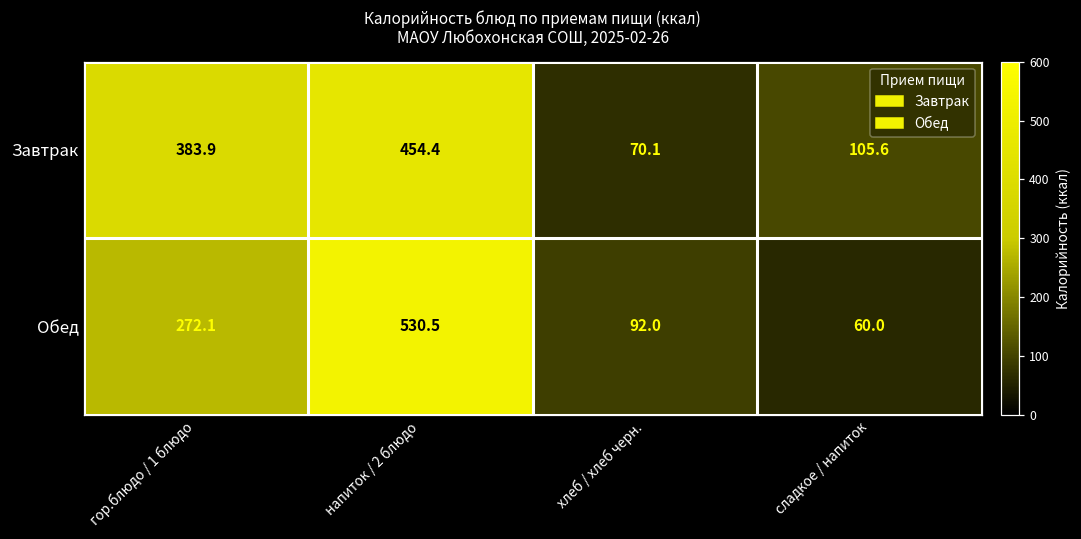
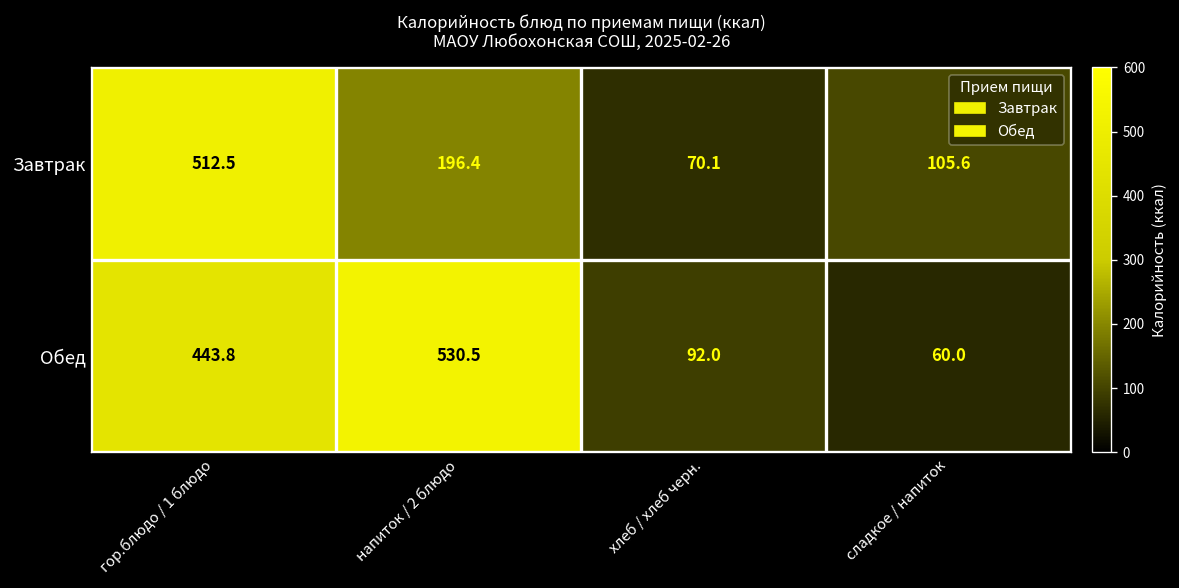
Завтрак, гор.блюдо / 1 блюдо: 383.9 -> 512.5
Завтрак, напиток / 2 блюдо: 454.4 -> 196.4
Обед, гор.блюдо / 1 блюдо: 272.1 -> 443.8
